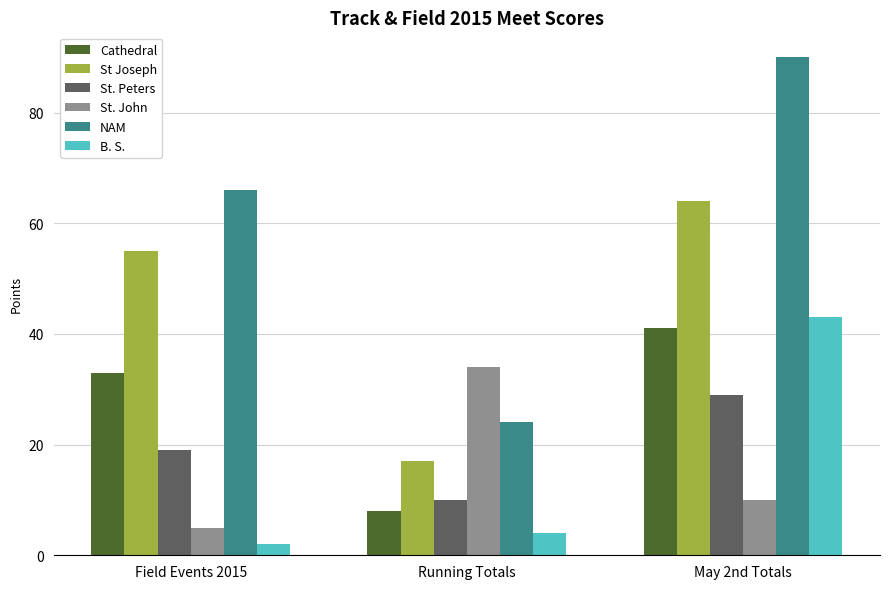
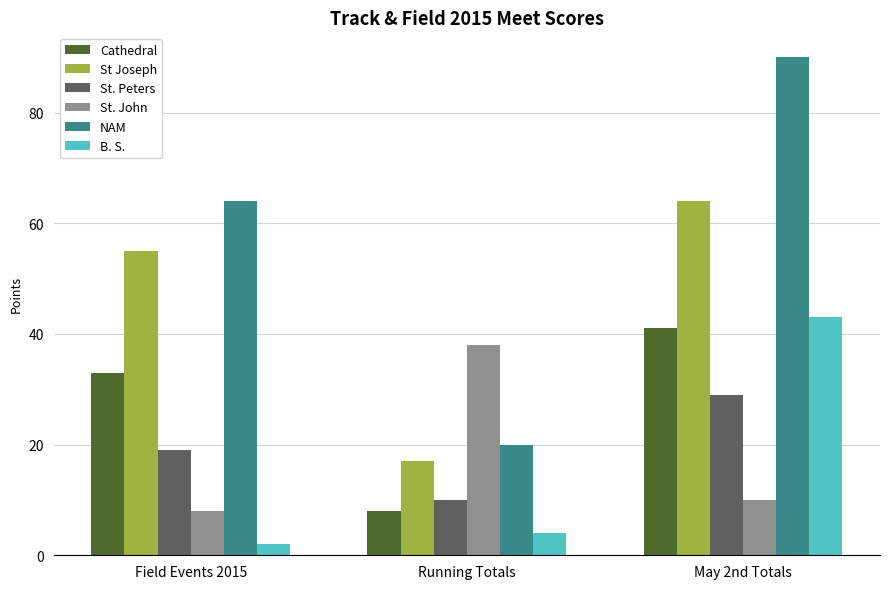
St. John, Field Events 2015: 5 -> 8
NAM, Field Events 2015: 66 -> 64
St. John, Running Totals: 34 -> 38
NAM, Running Totals: 24 -> 20
